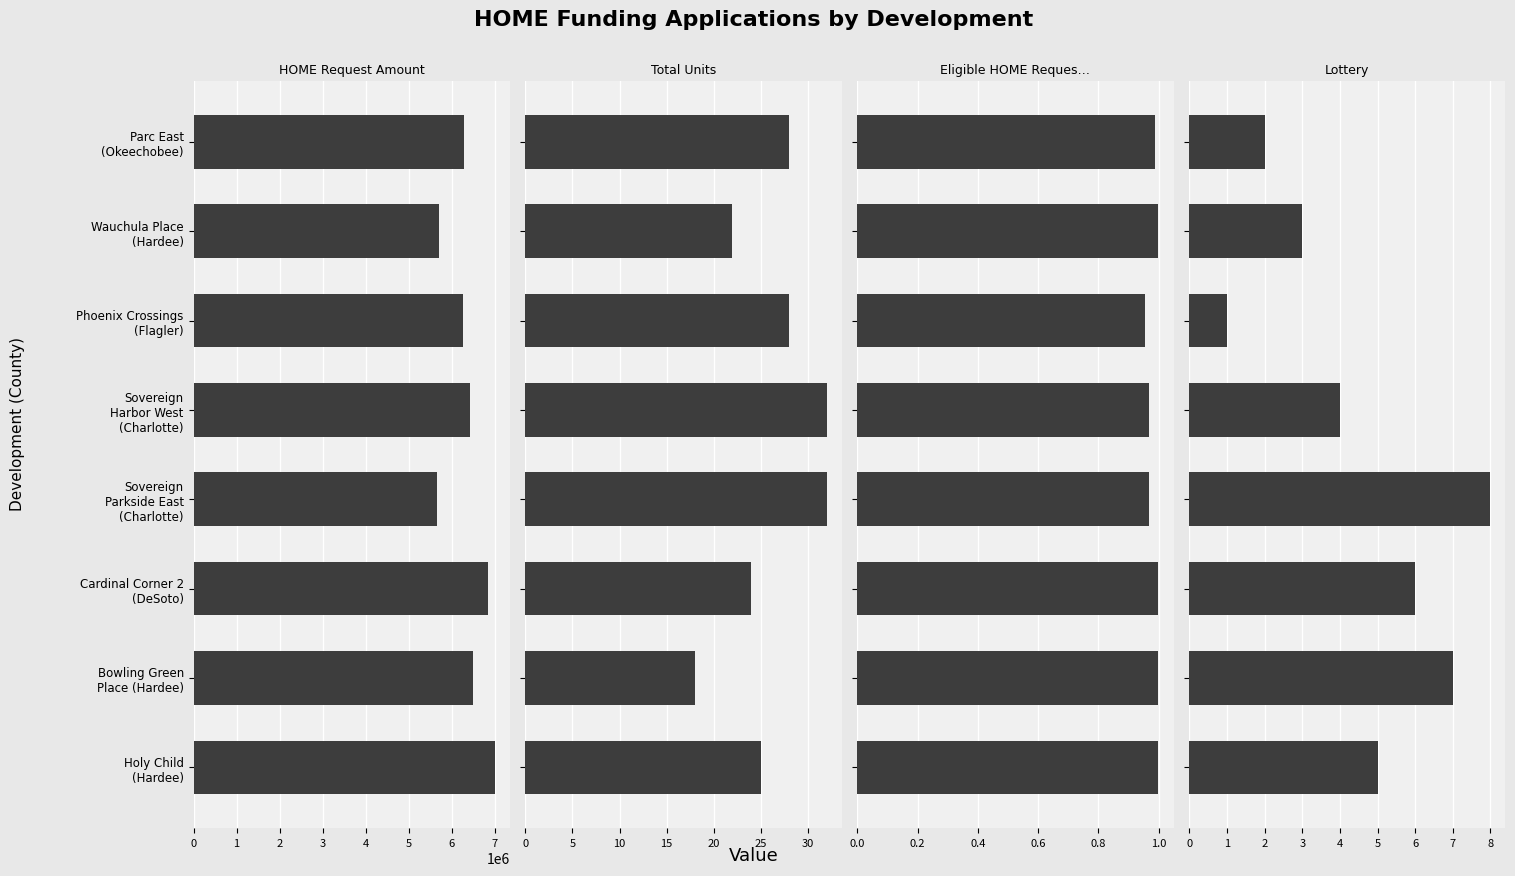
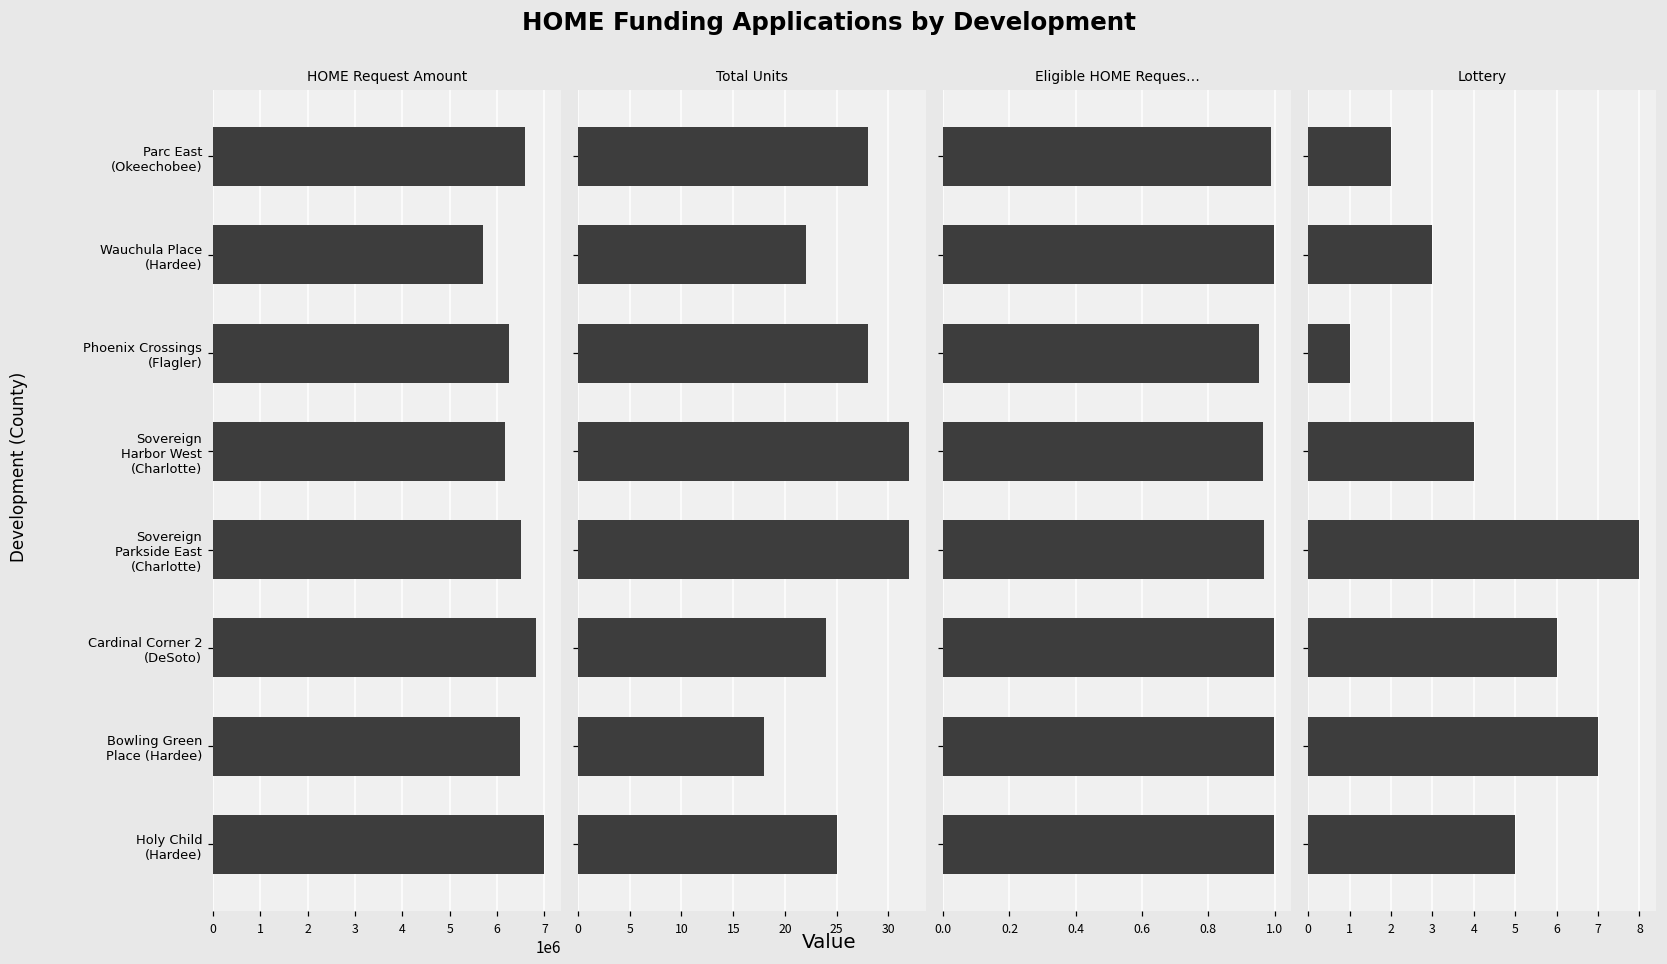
HOME Request Amount, Parc East (Okeechobee): 6300000 -> 6600000
HOME Request Amount, Sovereign Harbor West (Charlotte): 6400000 -> 6200000
HOME Request Amount, Sovereign Parkside East (Charlotte): 5700000 -> 6500000
